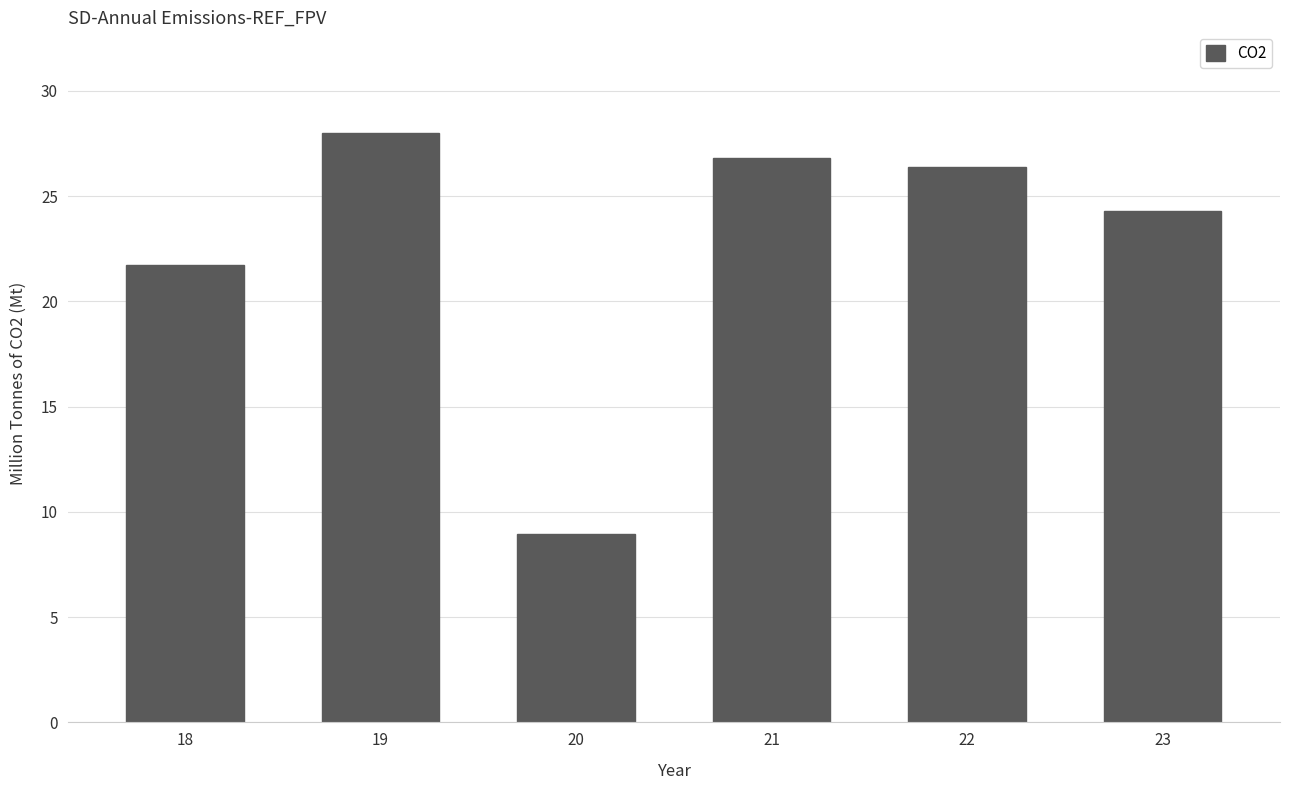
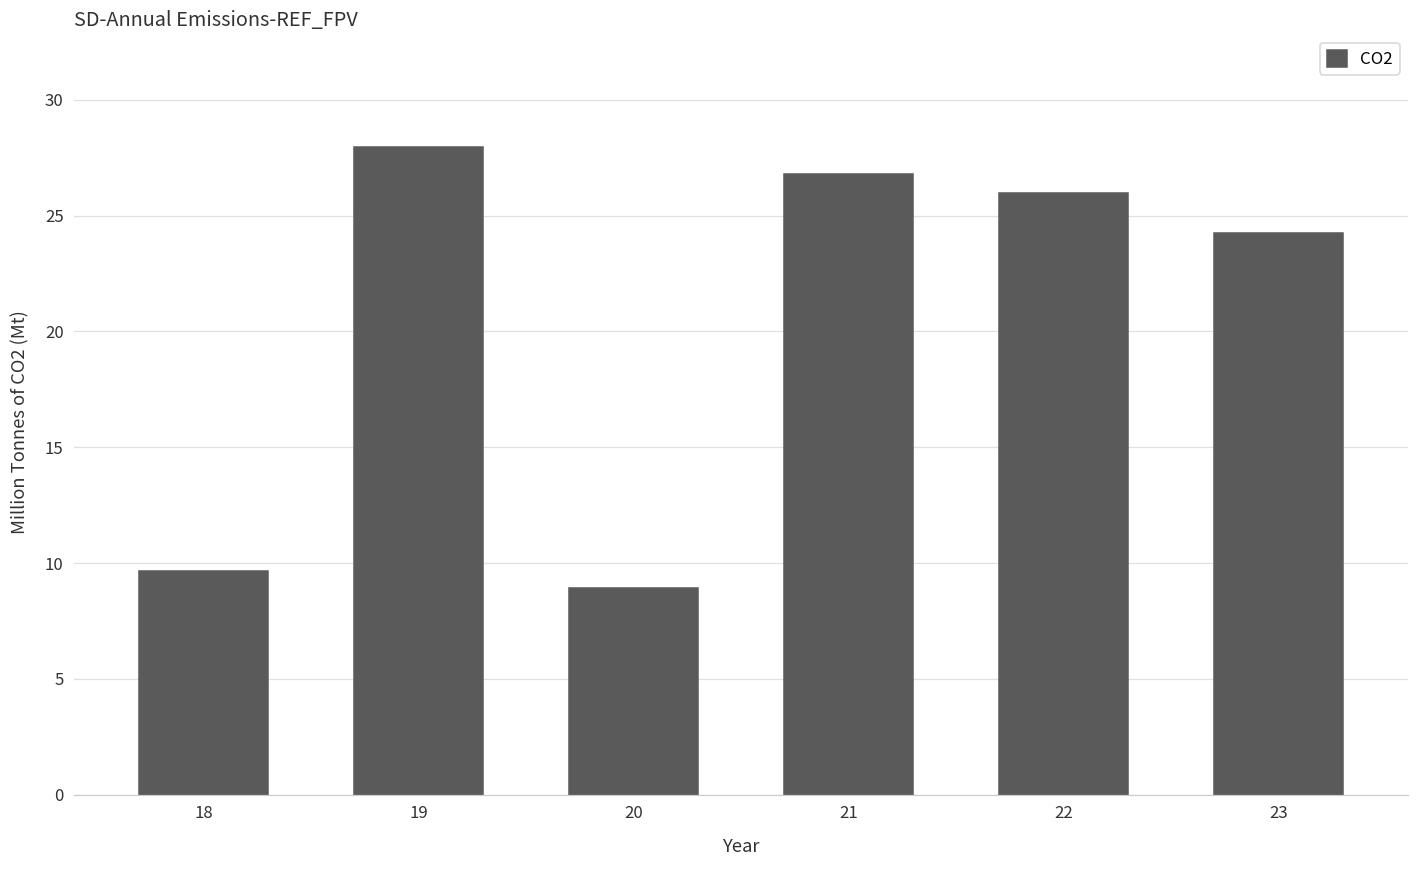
18: 21.7 -> 9.7
22: 26.4 -> 26.0
